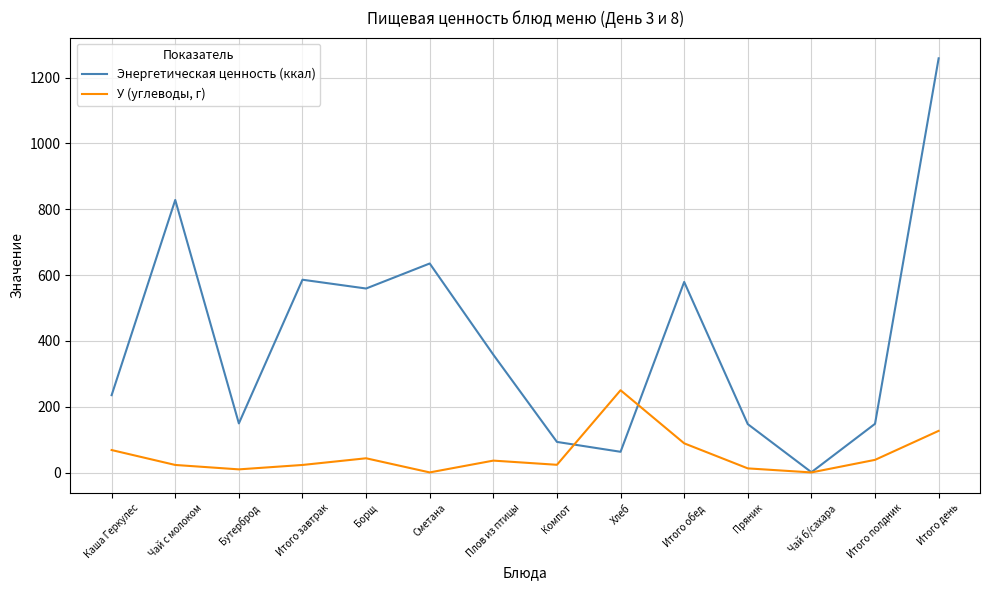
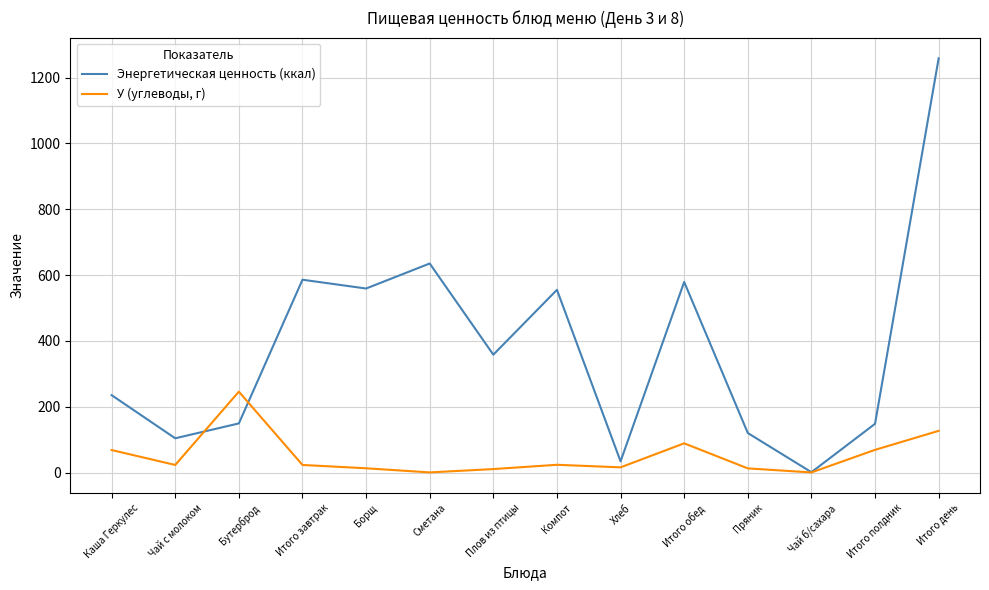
Энергетическая ценность (ккал), Чай с молоком: 830 -> 100
У (углеводы, г), Бутерброд: 10 -> 250
У (углеводы, г), Борщ: 40 -> 10
У (углеводы, г), Плов из птицы: 40 -> 10
Энергетическая ценность (ккал), Компот: 90 -> 560
Энергетическая ценность (ккал), Хлеб: 60 -> 30
У (углеводы, г), Хлеб: 250 -> 20
Энергетическая ценность (ккал), Пряник: 150 -> 120
У (углеводы, г), Итого полдник: 40 -> 70
